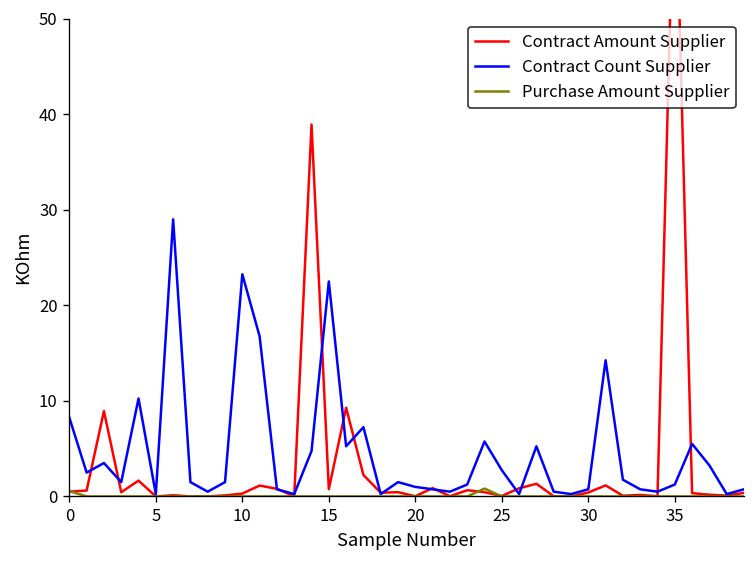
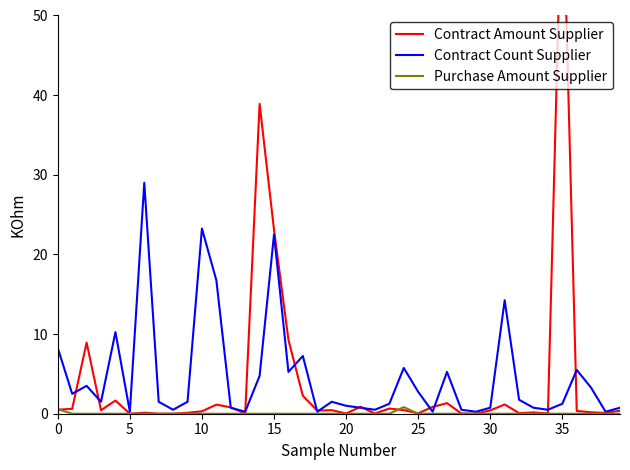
Contract Amount Supplier, 15: 1 -> 23
